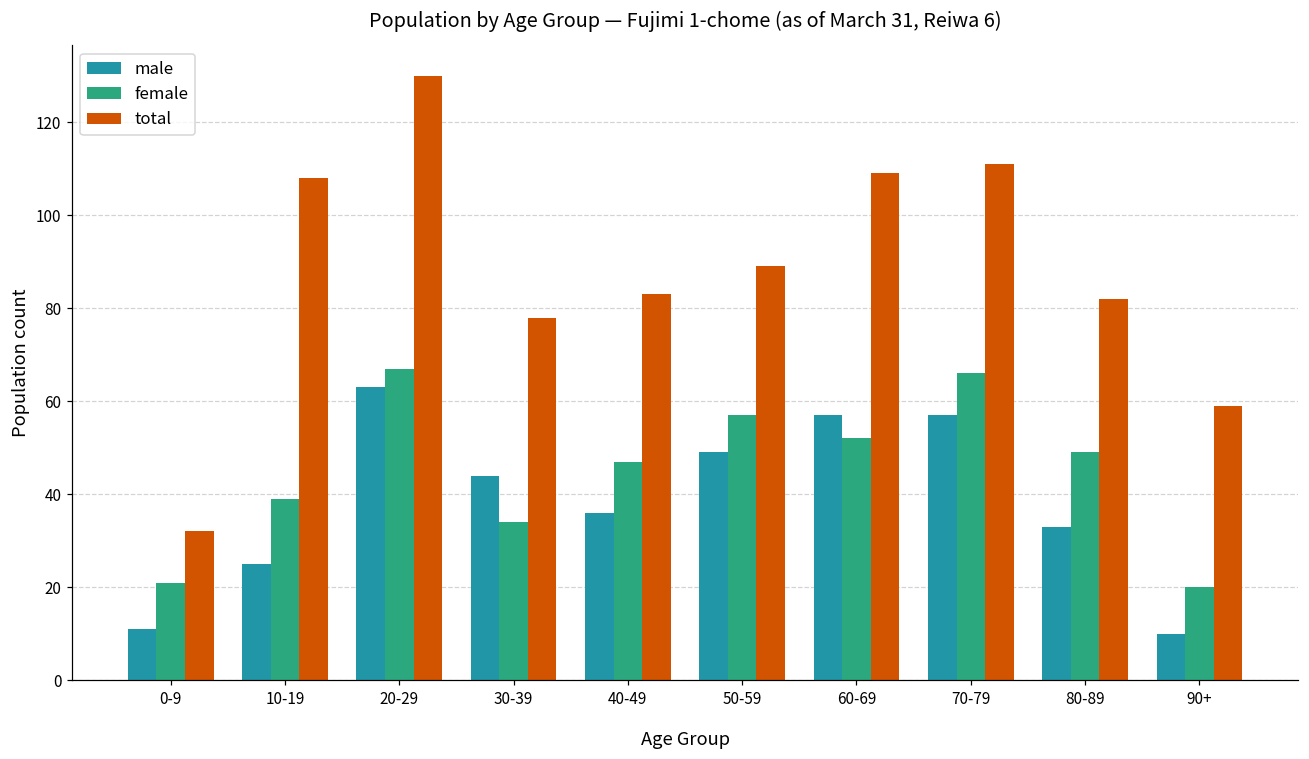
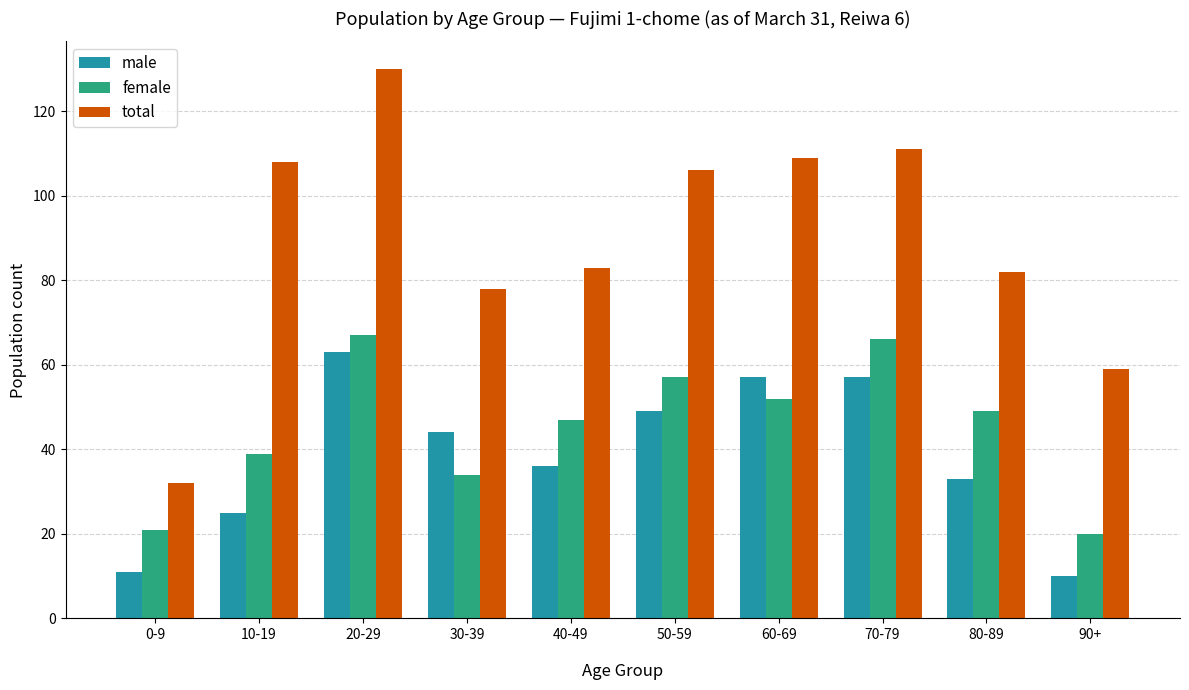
total, 50-59: 89 -> 106
